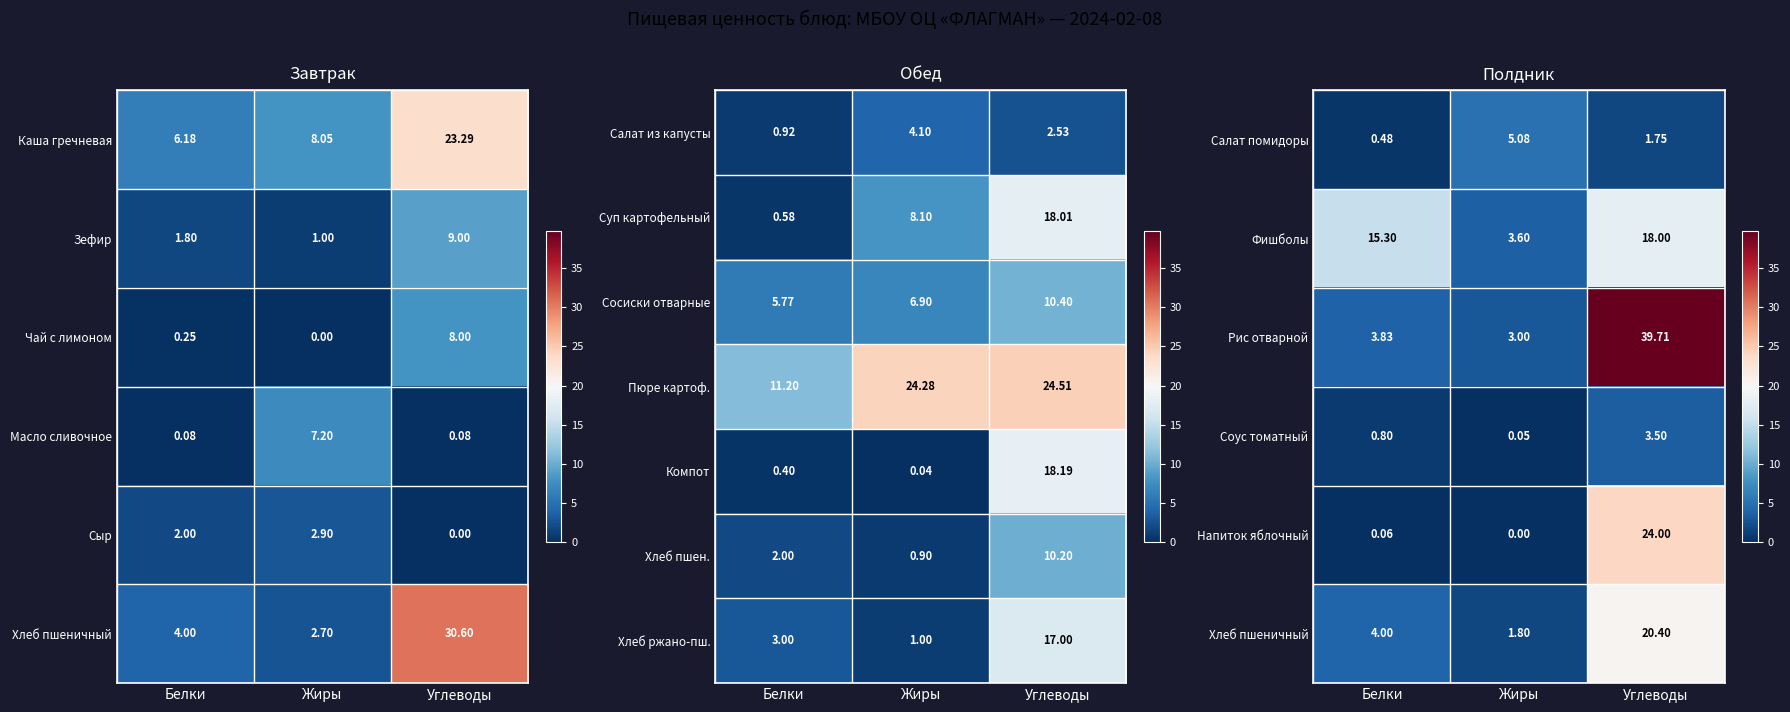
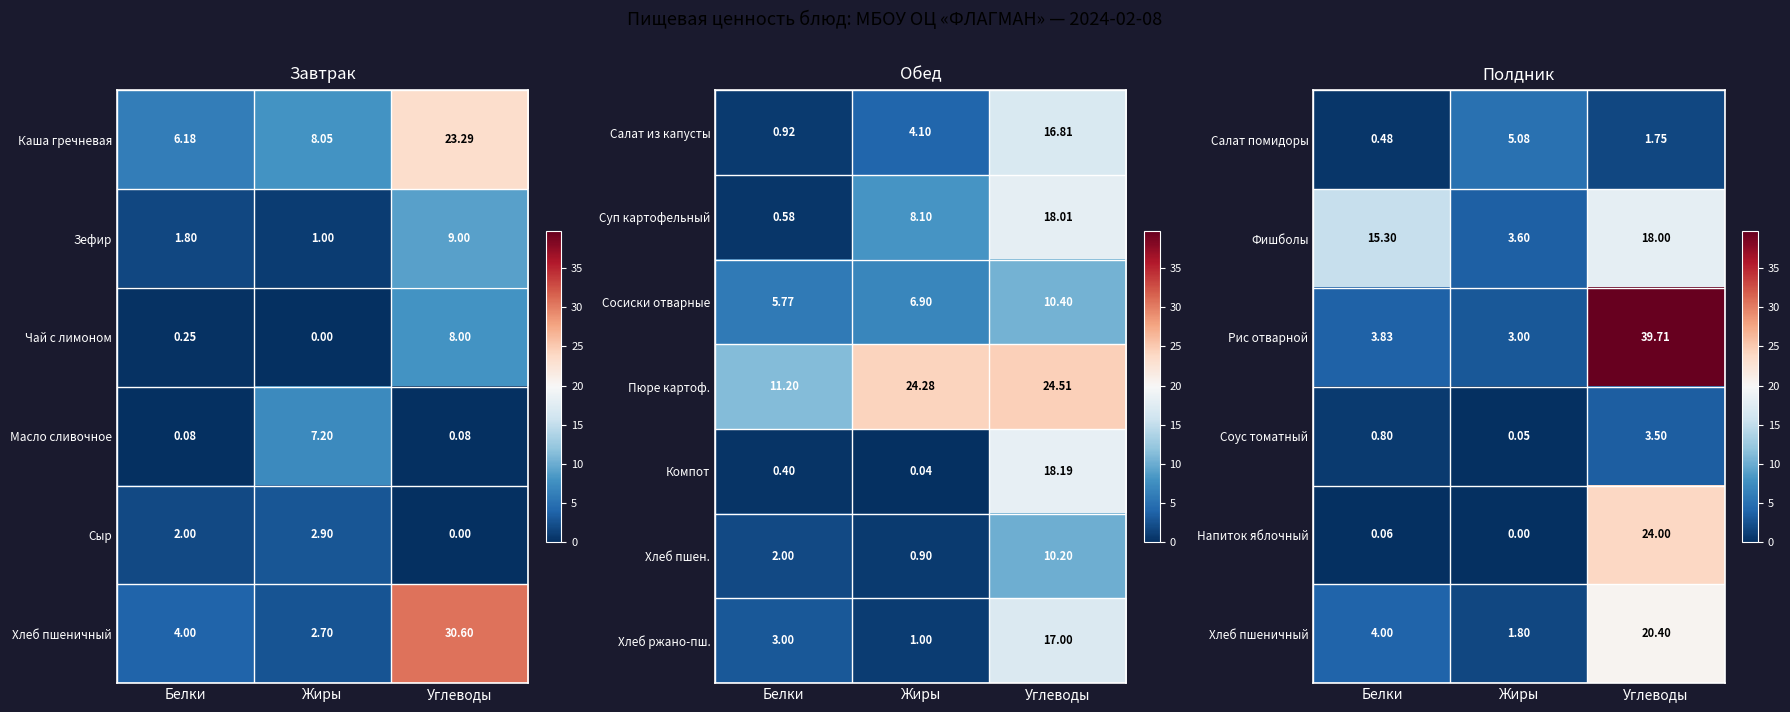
Обед, Салат из капусты, Углеводы: 2.53 -> 16.81
